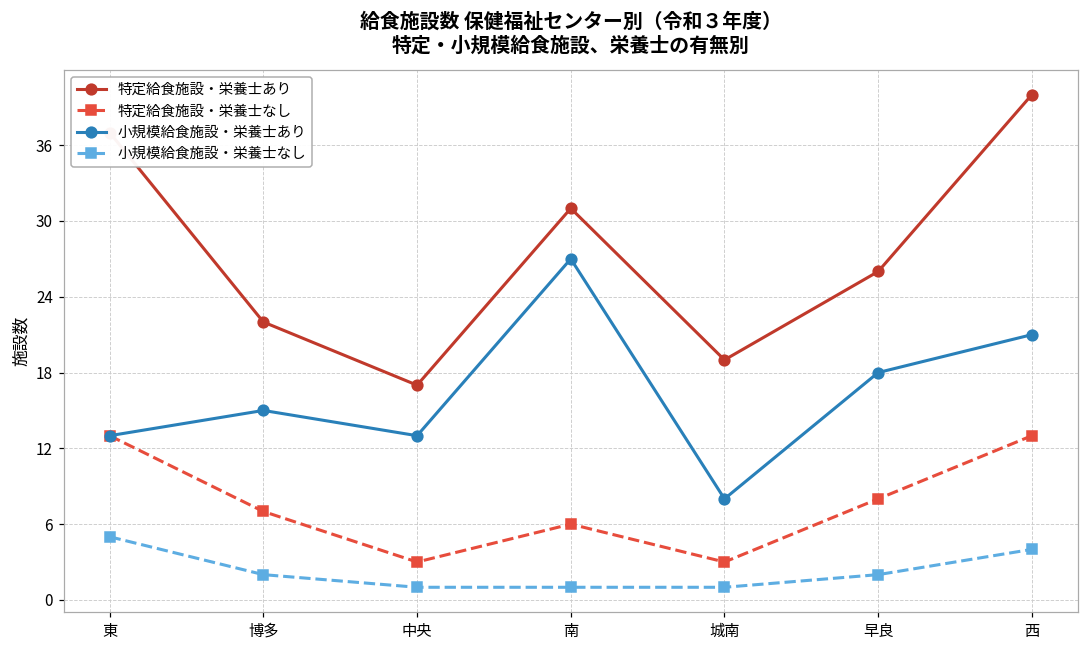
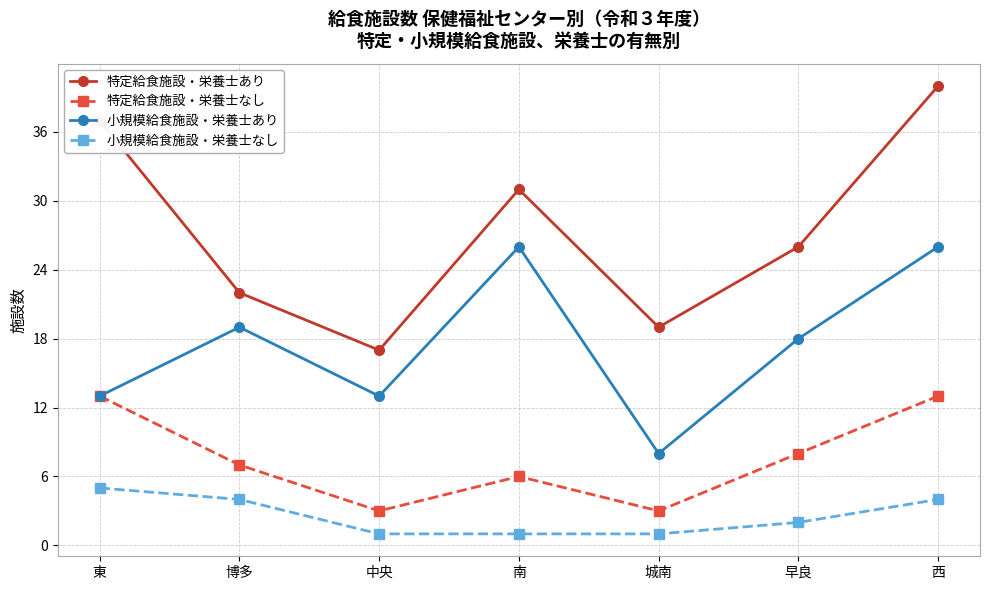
小規模給食施設・栄養士あり, 博多: 15 -> 19
小規模給食施設・栄養士なし, 博多: 2 -> 4
小規模給食施設・栄養士あり, 南: 27 -> 26
小規模給食施設・栄養士あり, 西: 21 -> 26
